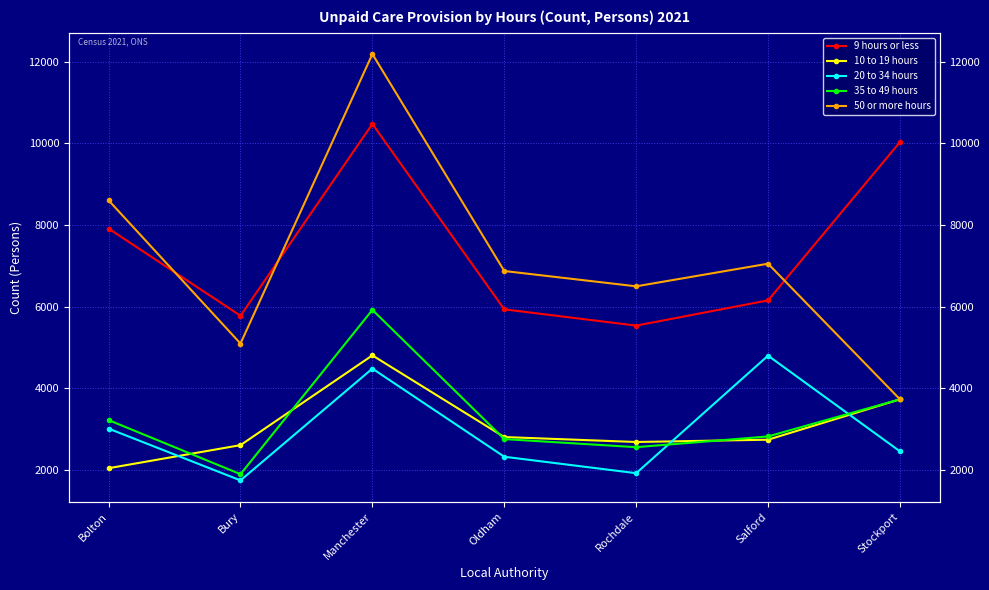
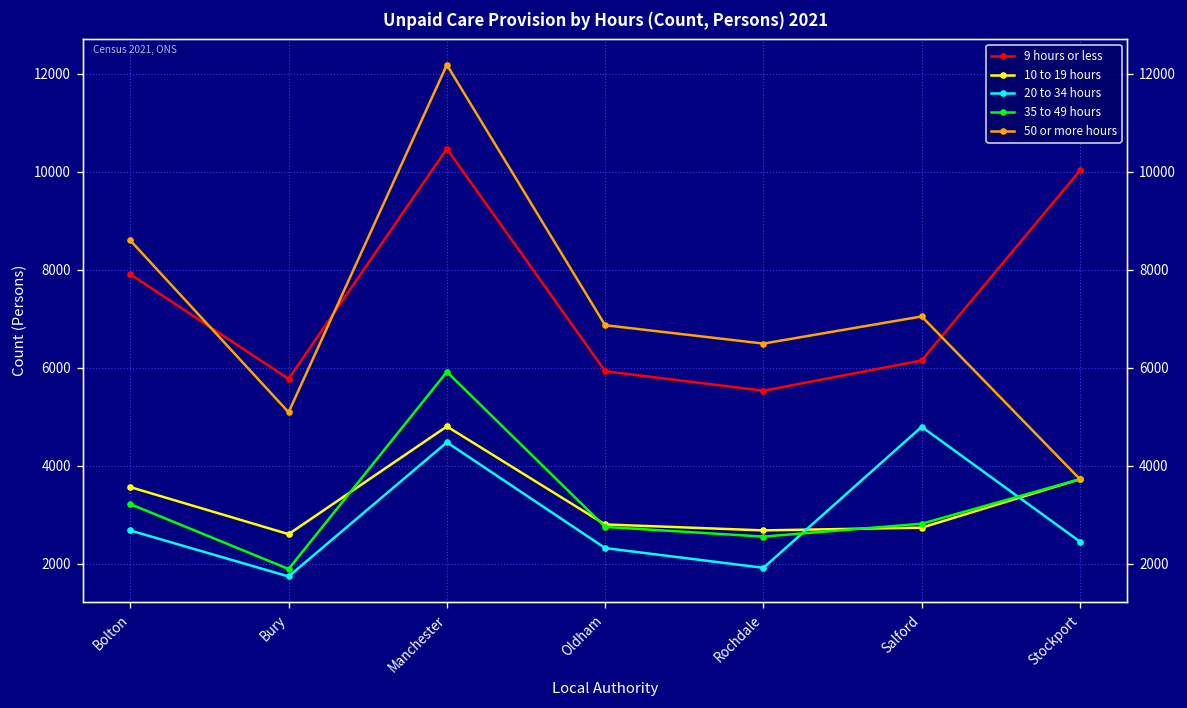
10 to 19 hours, Bolton: 2000 -> 3600
20 to 34 hours, Bolton: 3000 -> 2700
